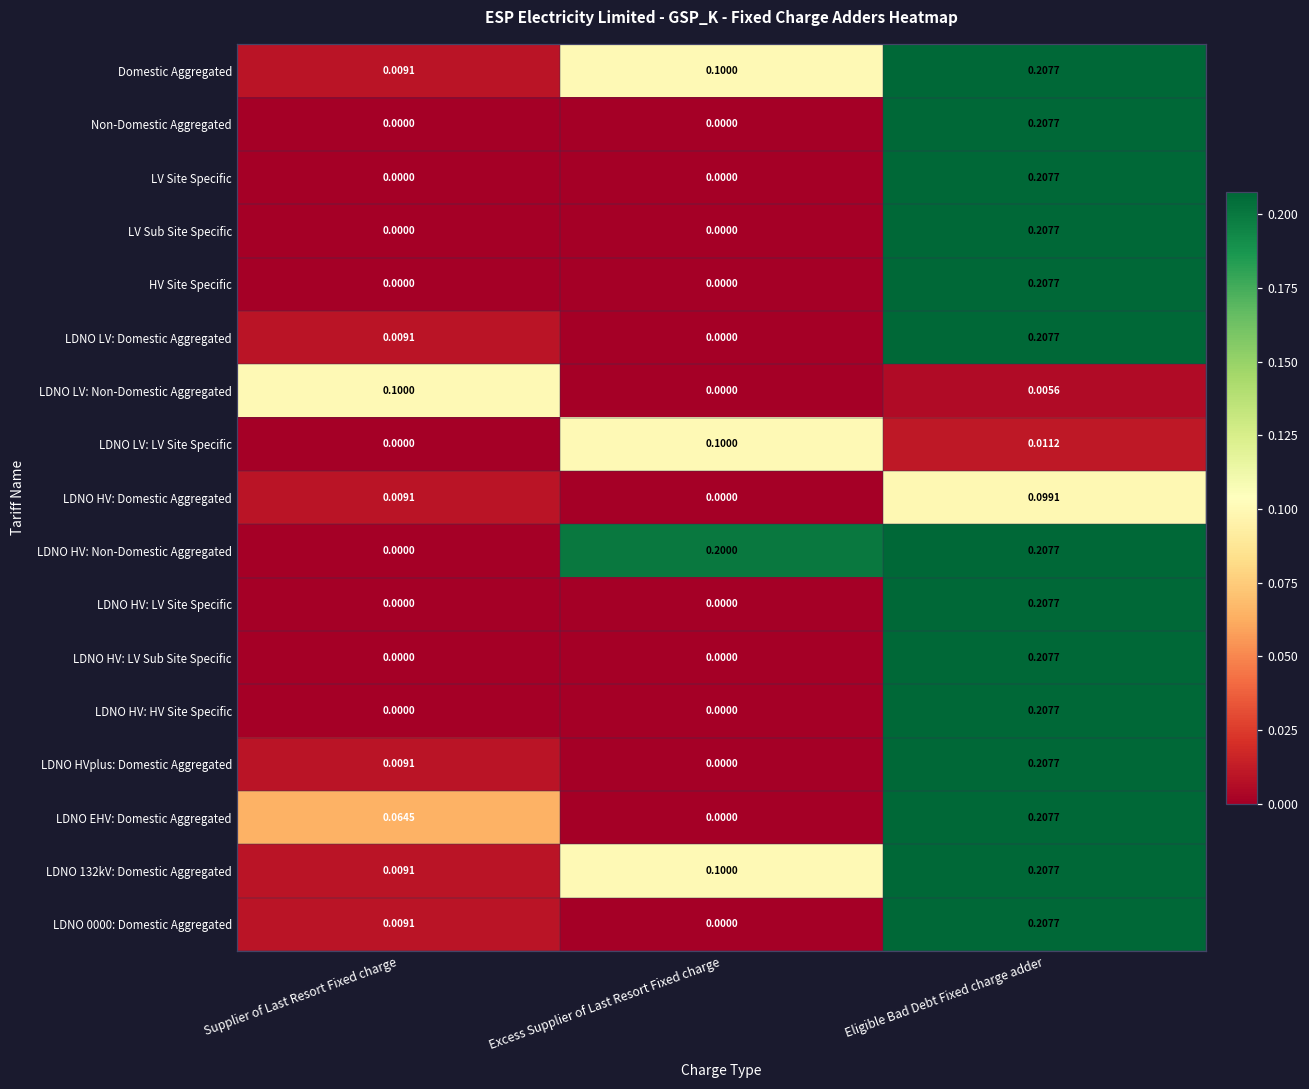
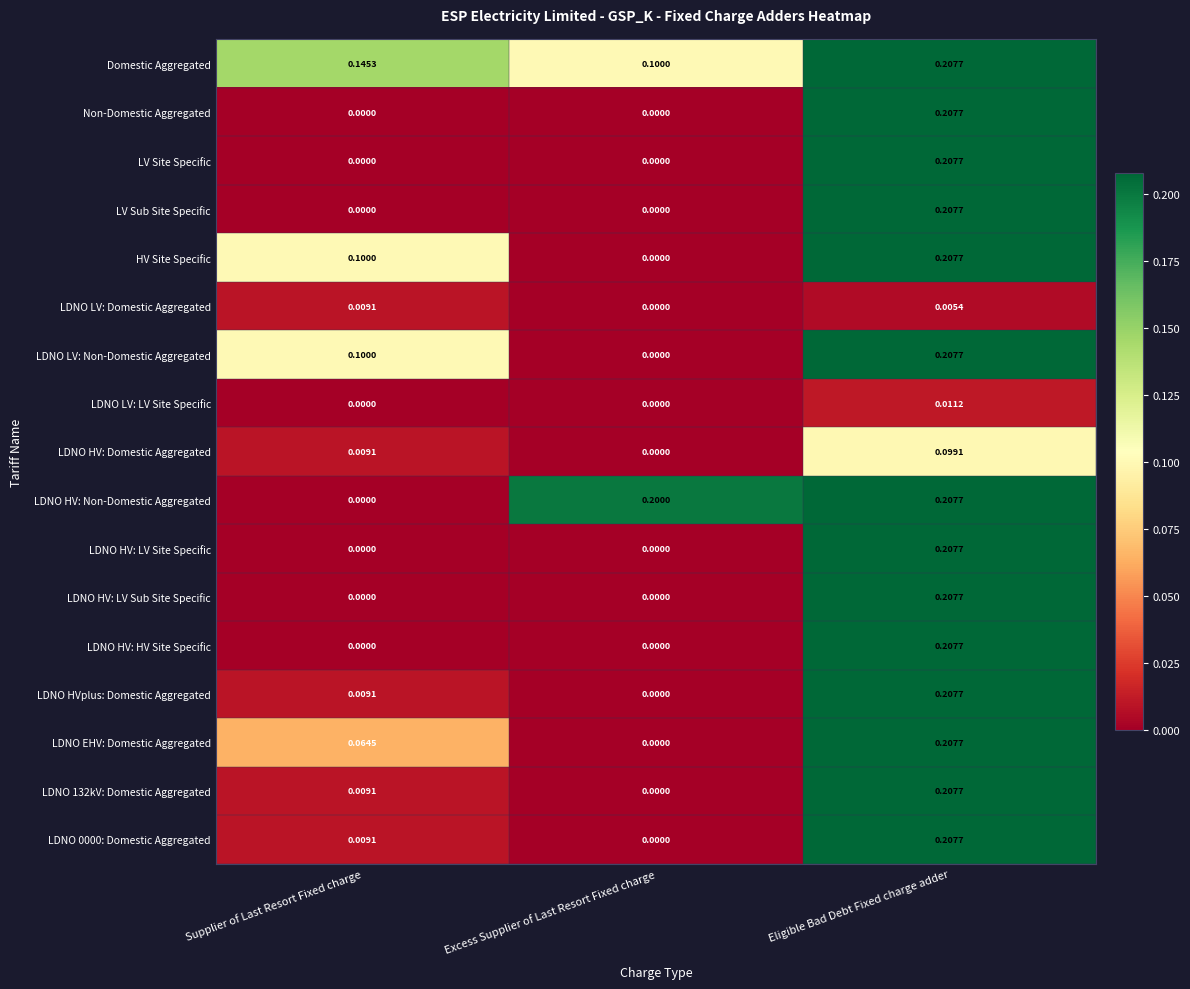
Domestic Aggregated, Supplier of Last Resort Fixed charge: 0.0091 -> 0.1453
HV Site Specific, Supplier of Last Resort Fixed charge: 0.0000 -> 0.1000
LDNO LV: Domestic Aggregated, Eligible Bad Debt Fixed charge adder: 0.2077 -> 0.0054
LDNO LV: Non-Domestic Aggregated, Eligible Bad Debt Fixed charge adder: 0.0056 -> 0.2077
LDNO LV: LV Site Specific, Excess Supplier of Last Resort Fixed charge: 0.1000 -> 0.0000
LDNO 132kV: Domestic Aggregated, Excess Supplier of Last Resort Fixed charge: 0.1000 -> 0.0000
